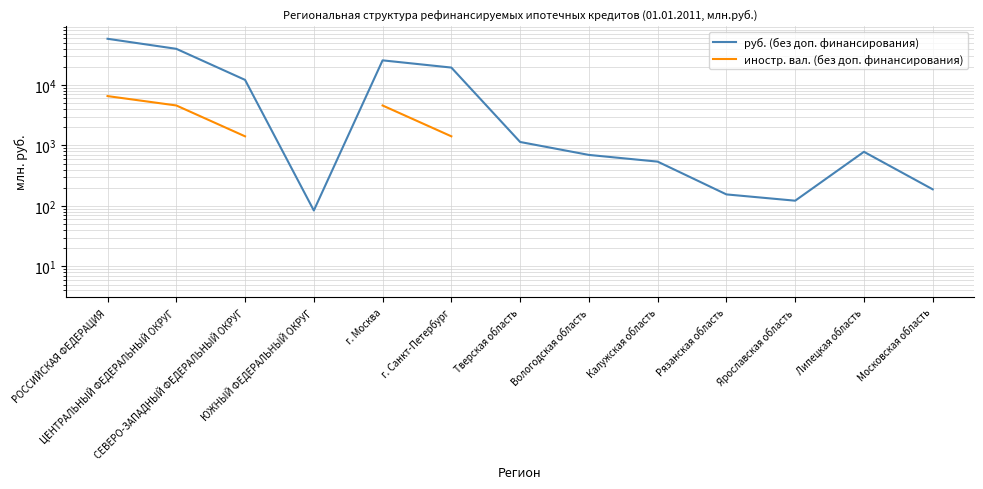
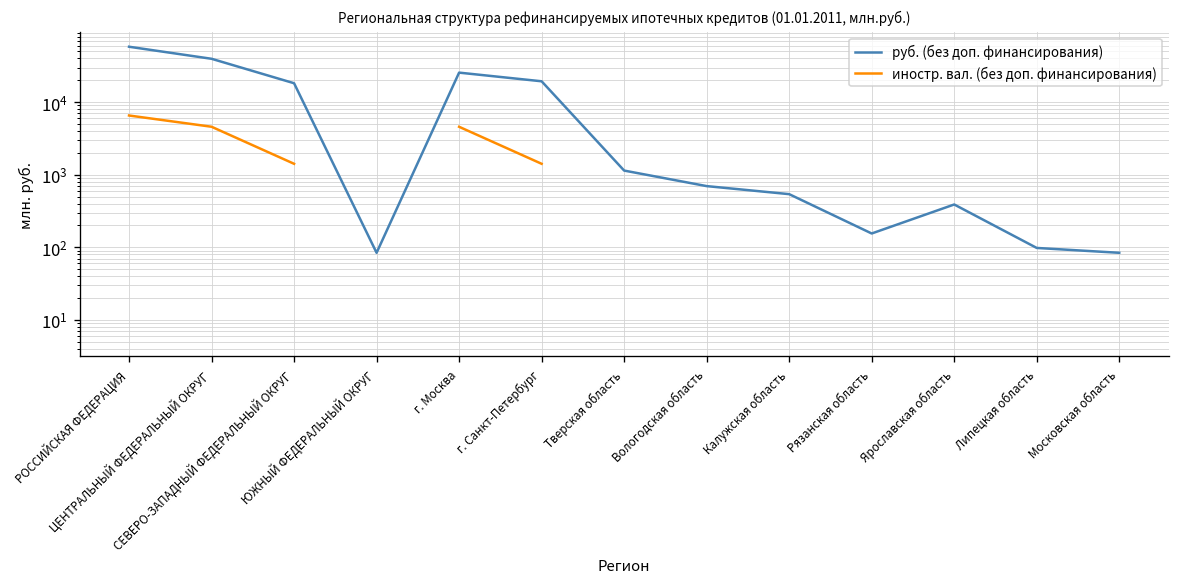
руб. (без доп. финансирования), СЕВЕРО-ЗАПАДНЫЙ ФЕДЕРАЛЬНЫЙ ОКРУГ: 12000 -> 18000
руб. (без доп. финансирования), Ярославская область: 120 -> 400
руб. (без доп. финансирования), Липецкая область: 800 -> 100
руб. (без доп. финансирования), Московская область: 190 -> 80
